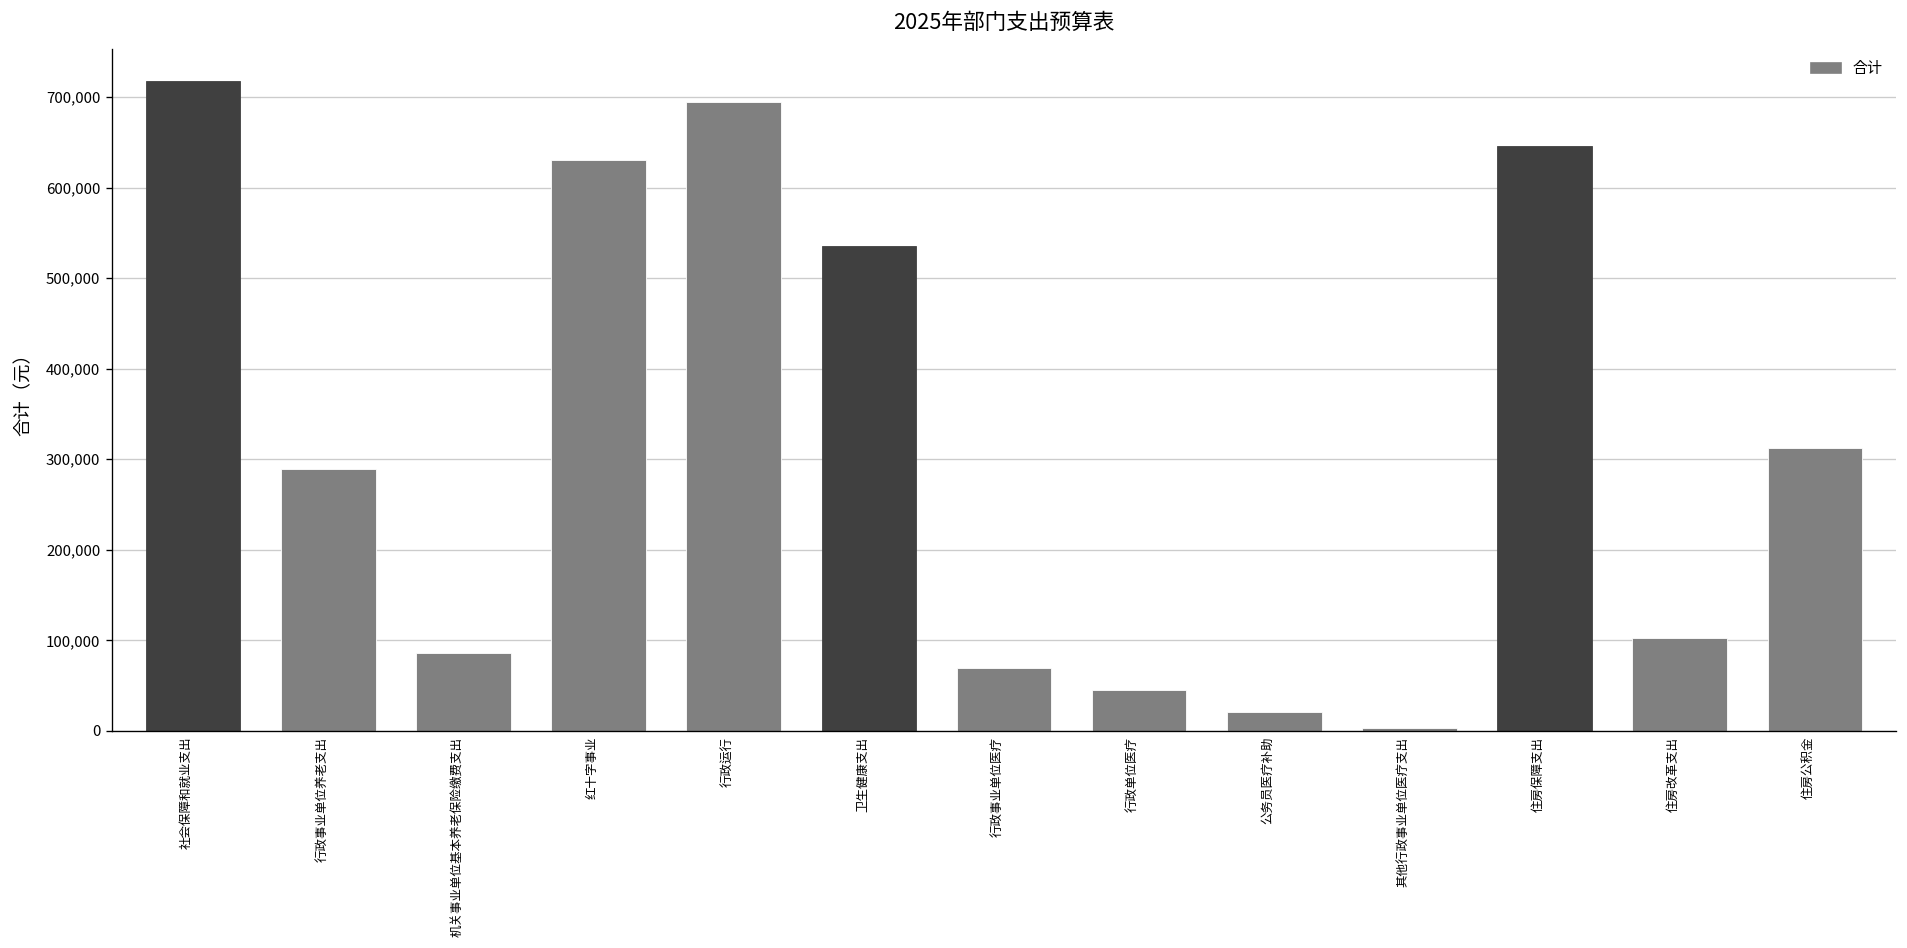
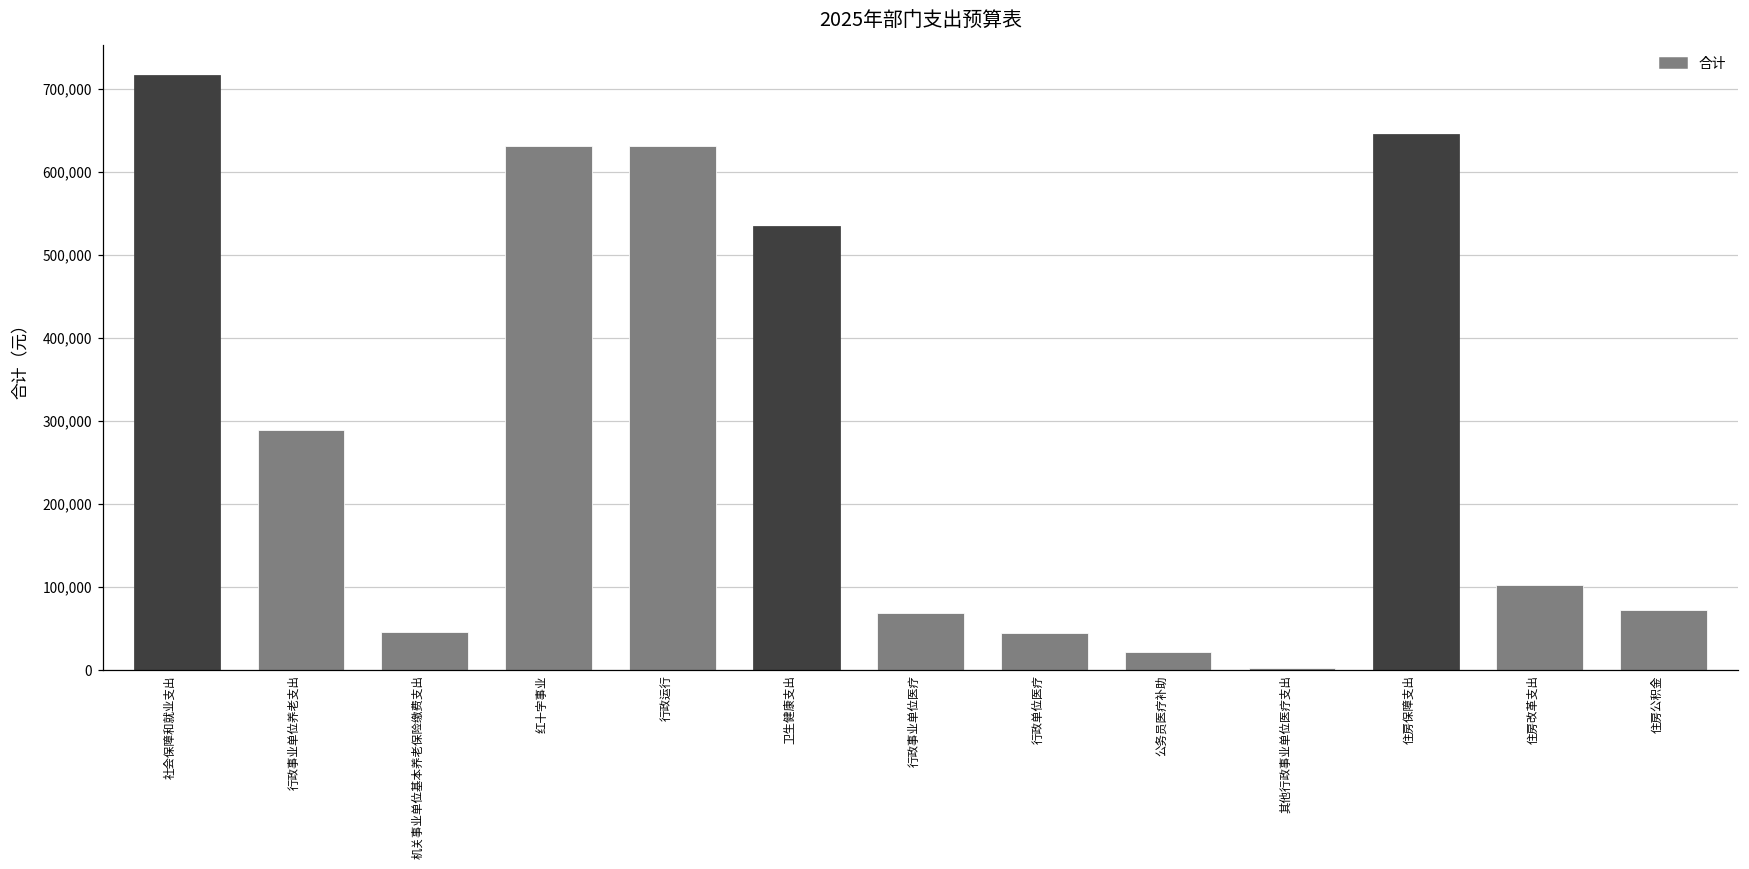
机关事业单位基本养老保险缴费支出: 90,000 -> 50,000
行政运行: 690,000 -> 630,000
住房公积金: 310,000 -> 70,000
